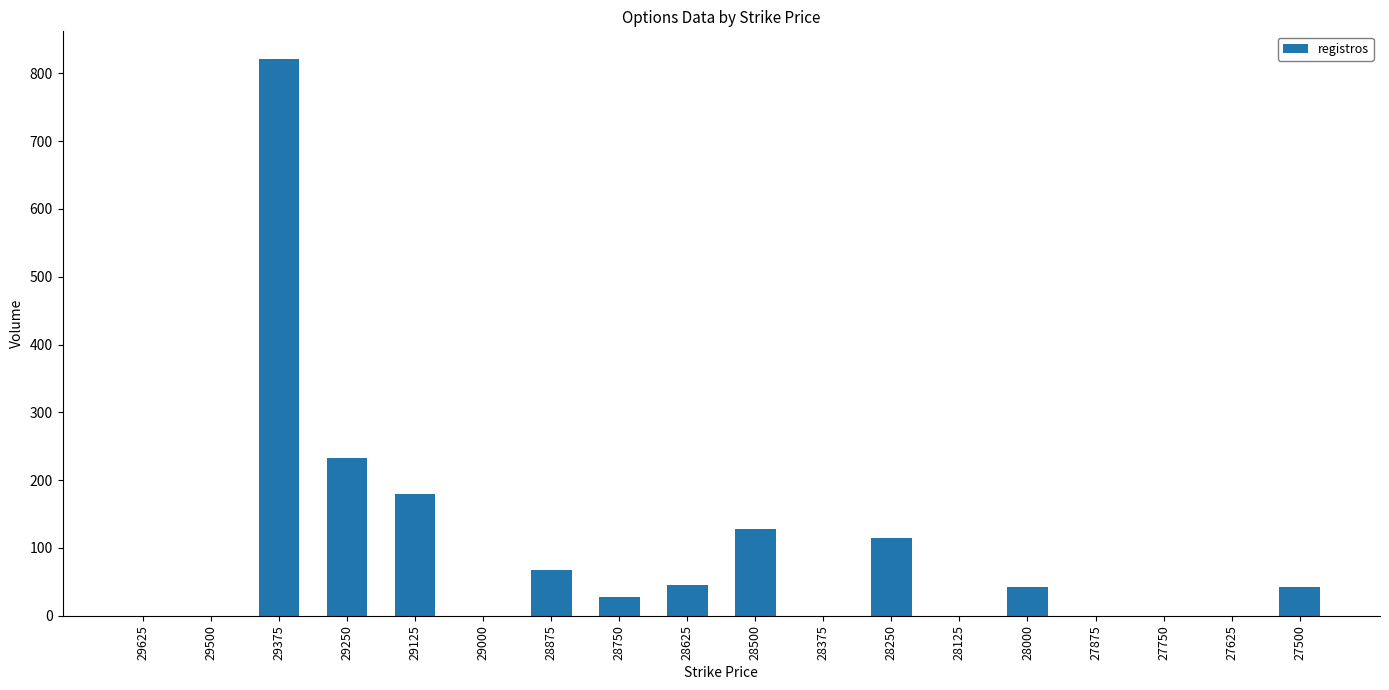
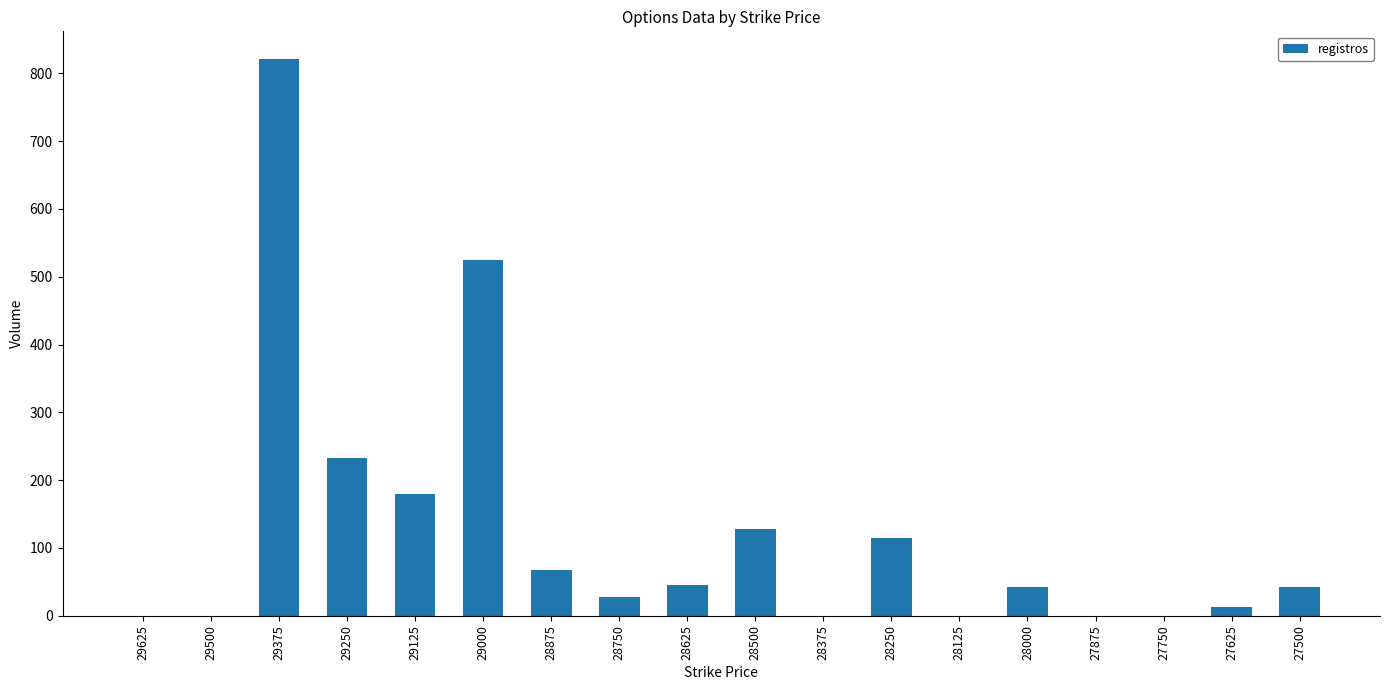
29000: 0 -> 530
27625: 0 -> 10
